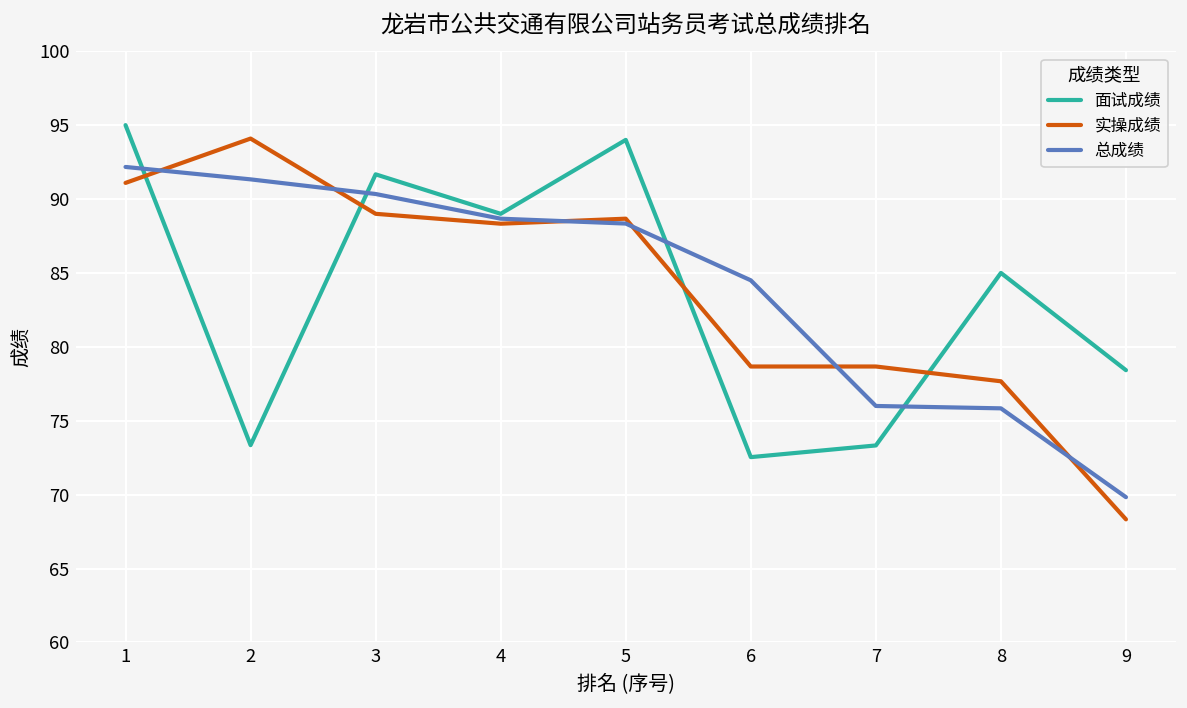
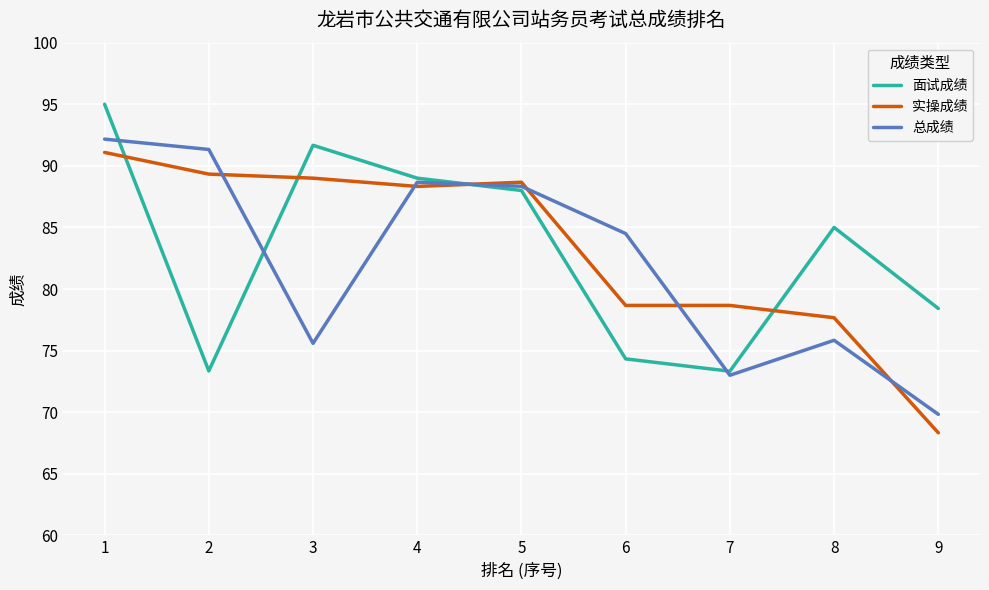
实操成绩, 2: 94.1 -> 89.3
总成绩, 3: 90.3 -> 75.6
面试成绩, 5: 94 -> 88
面试成绩, 6: 72.5 -> 74.3
总成绩, 7: 76 -> 73
